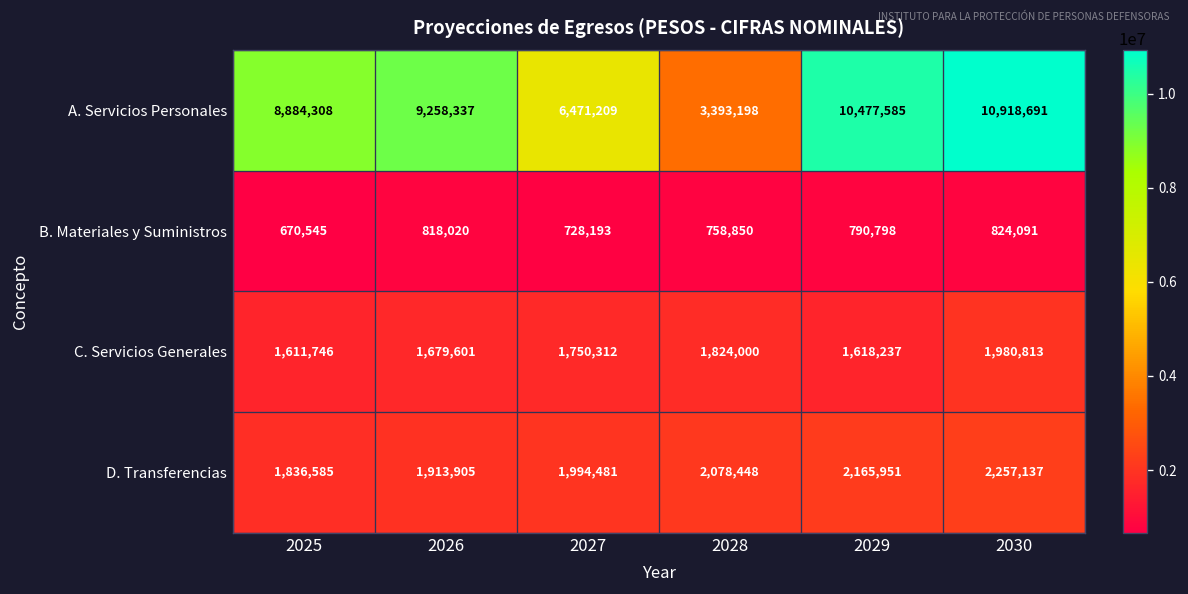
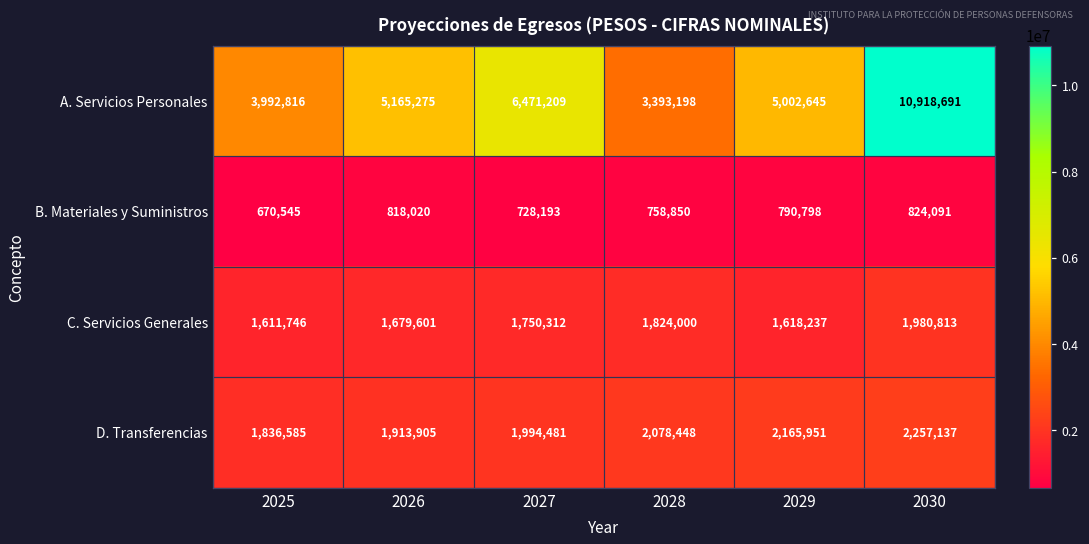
A. Servicios Personales, 2025: 8,884,308 -> 3,992,816
A. Servicios Personales, 2026: 9,258,337 -> 5,165,275
A. Servicios Personales, 2029: 10,477,585 -> 5,002,645
